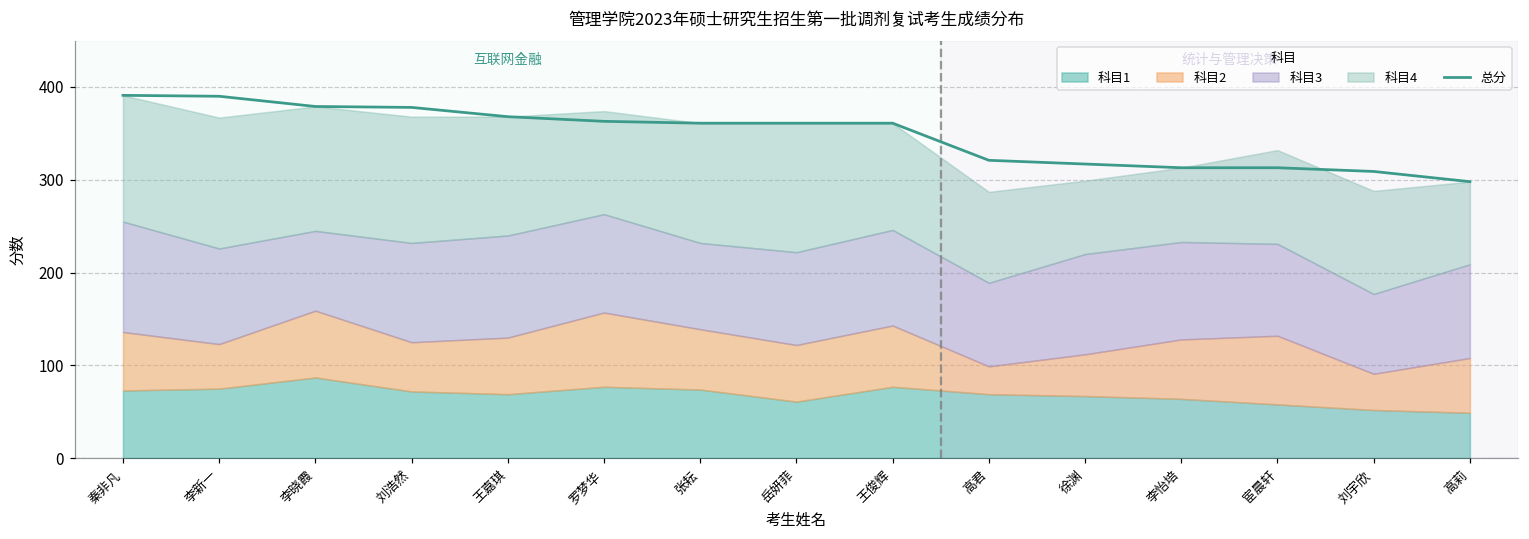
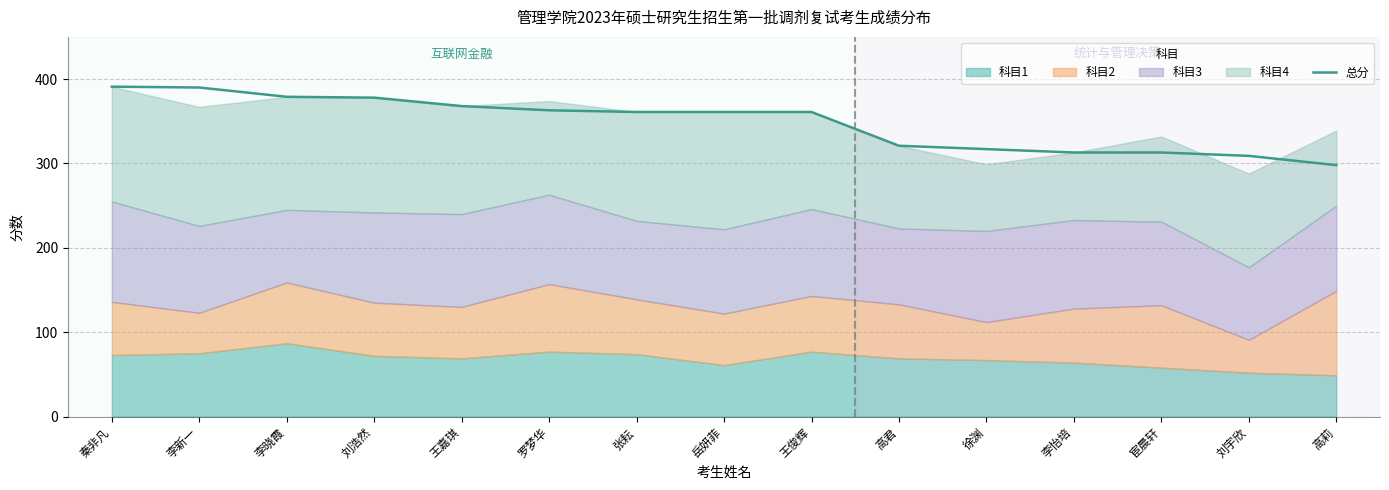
科目2, 刘浩然: 50 -> 60
科目2, 高君: 30 -> 60
科目2, 高莉: 60 -> 100
